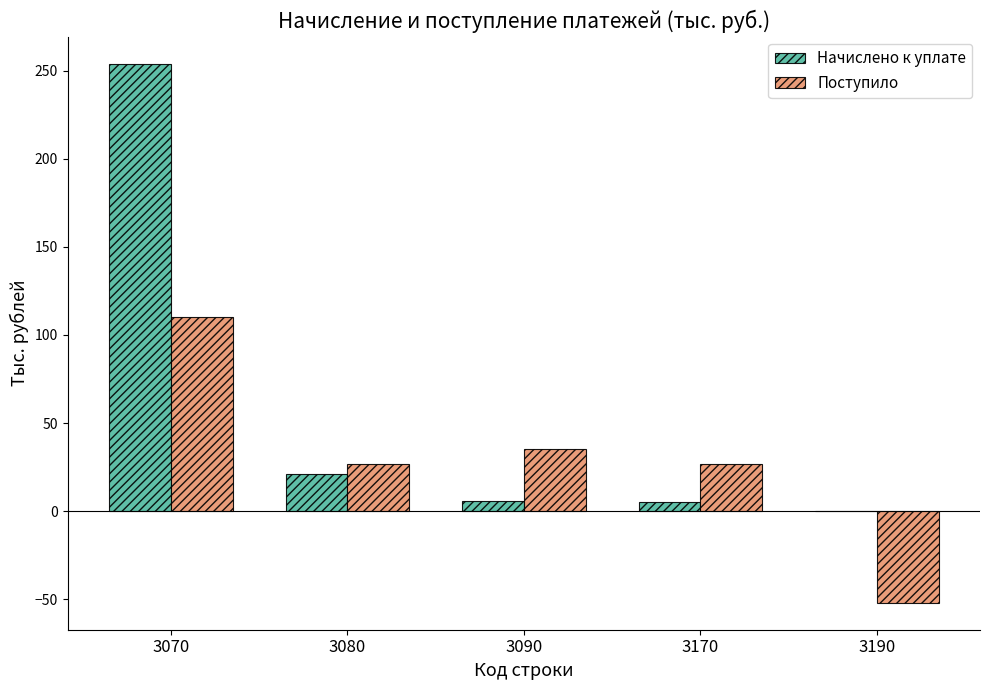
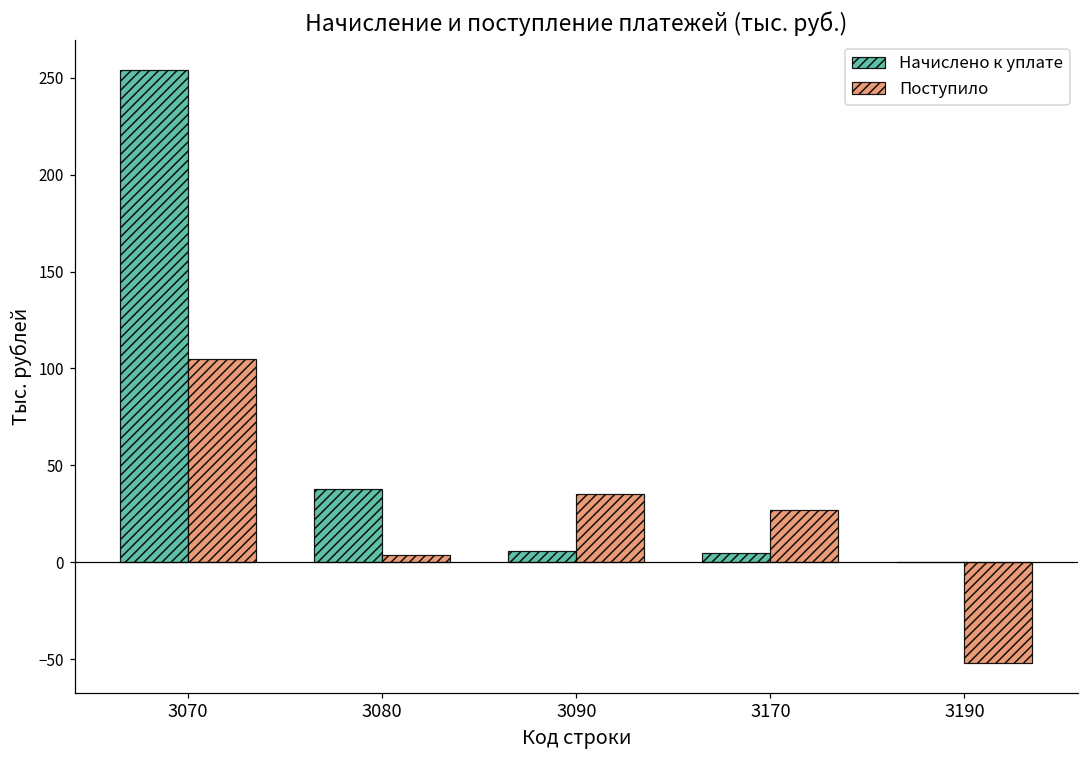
Поступило, 3070: 110 -> 105
Начислено к уплате, 3080: 21 -> 38
Поступило, 3080: 27 -> 4
